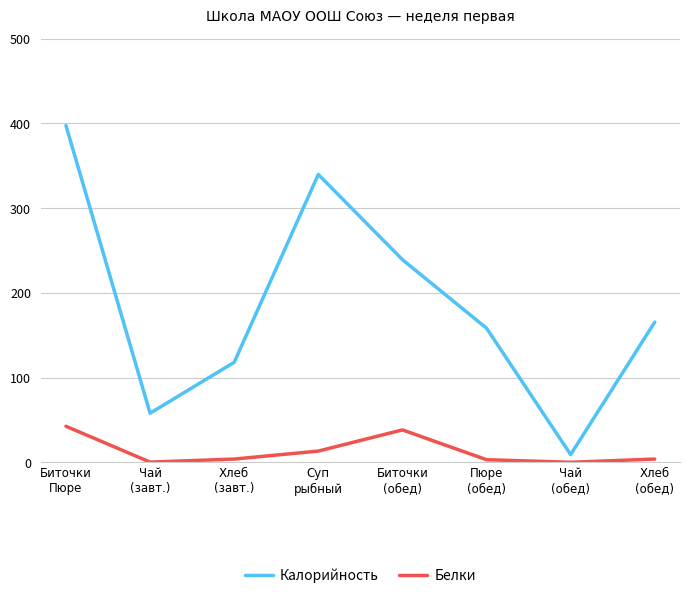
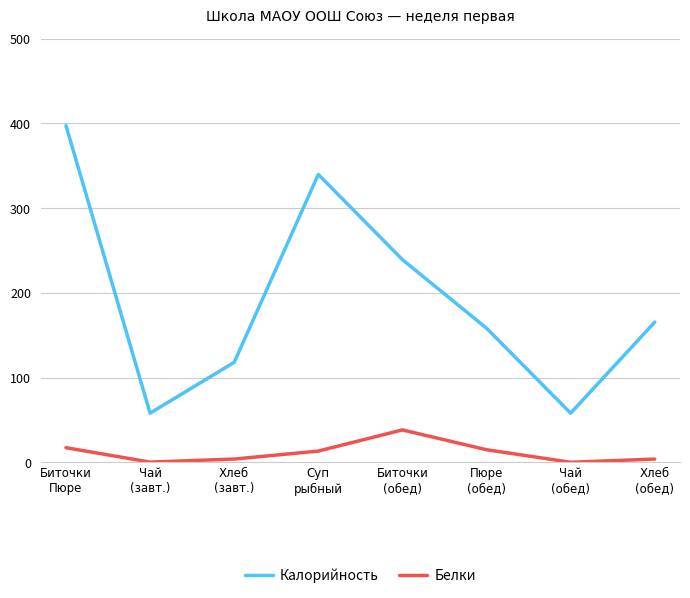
Белки, Биточки Пюре: 40 -> 20
Белки, Пюре (обед): 0 -> 10
Калорийность, Чай (обед): 10 -> 60
